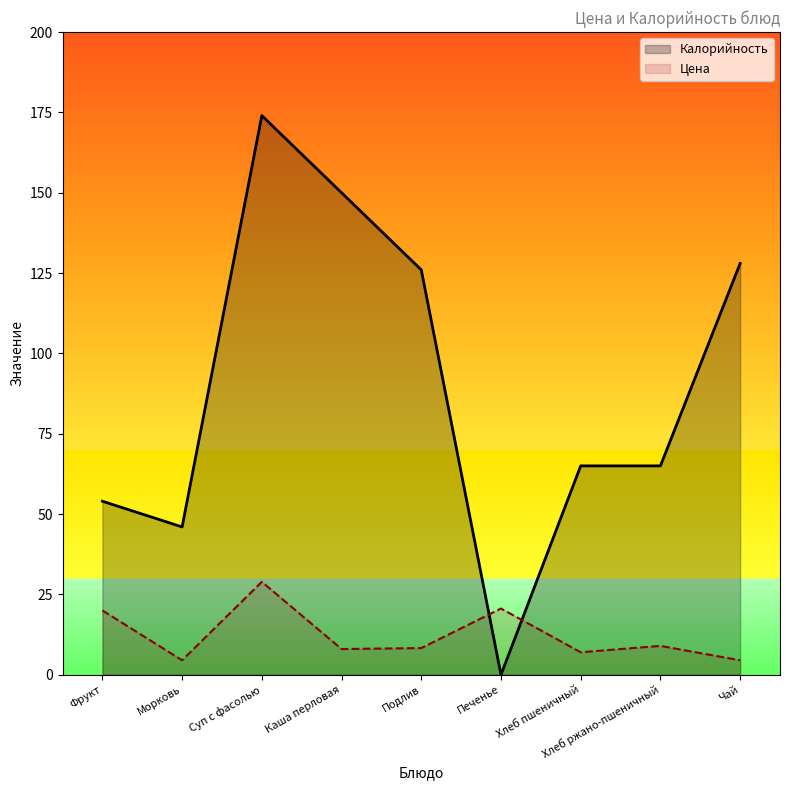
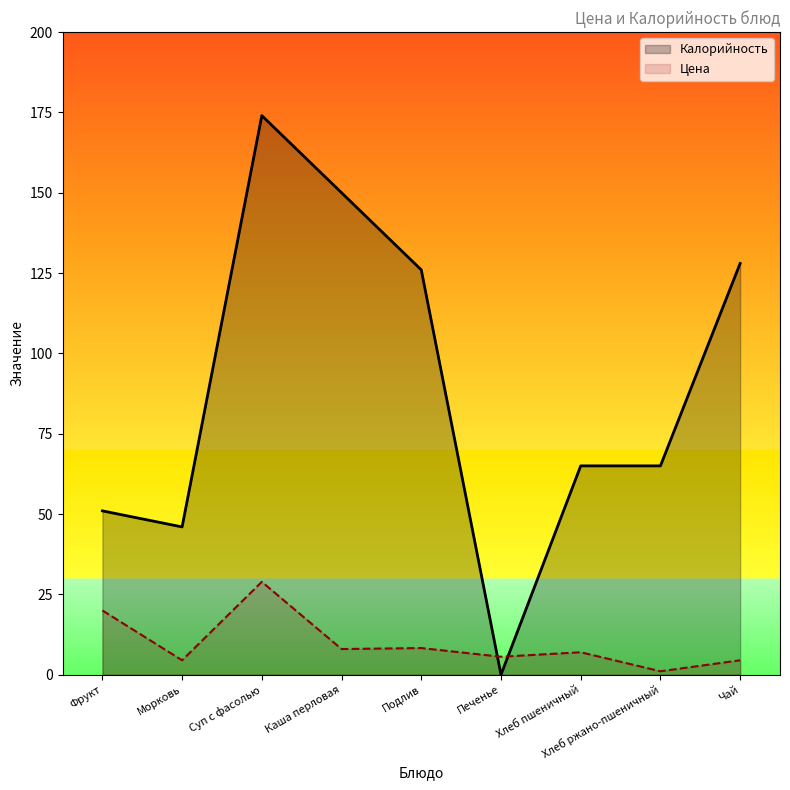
Калорийность, Фрукт: 54 -> 51
Цена, Печенье: 21 -> 6
Цена, Хлеб ржано-пшеничный: 9 -> 1
